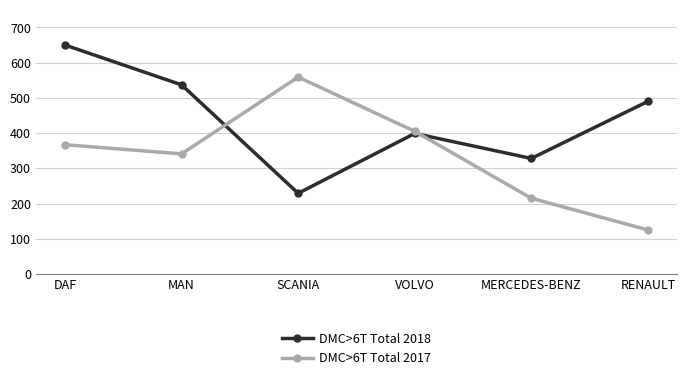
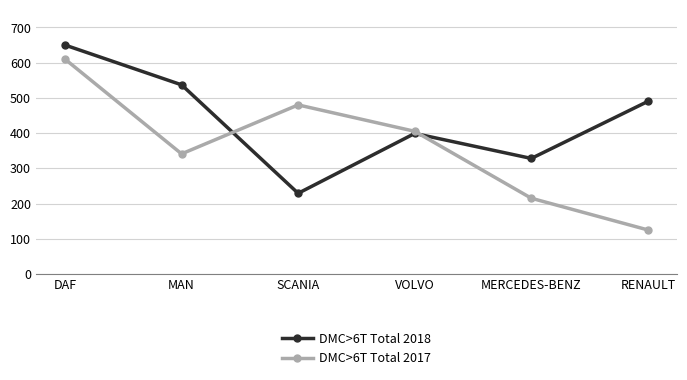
DMC>6T Total 2017, DAF: 370 -> 610
DMC>6T Total 2017, SCANIA: 560 -> 480
